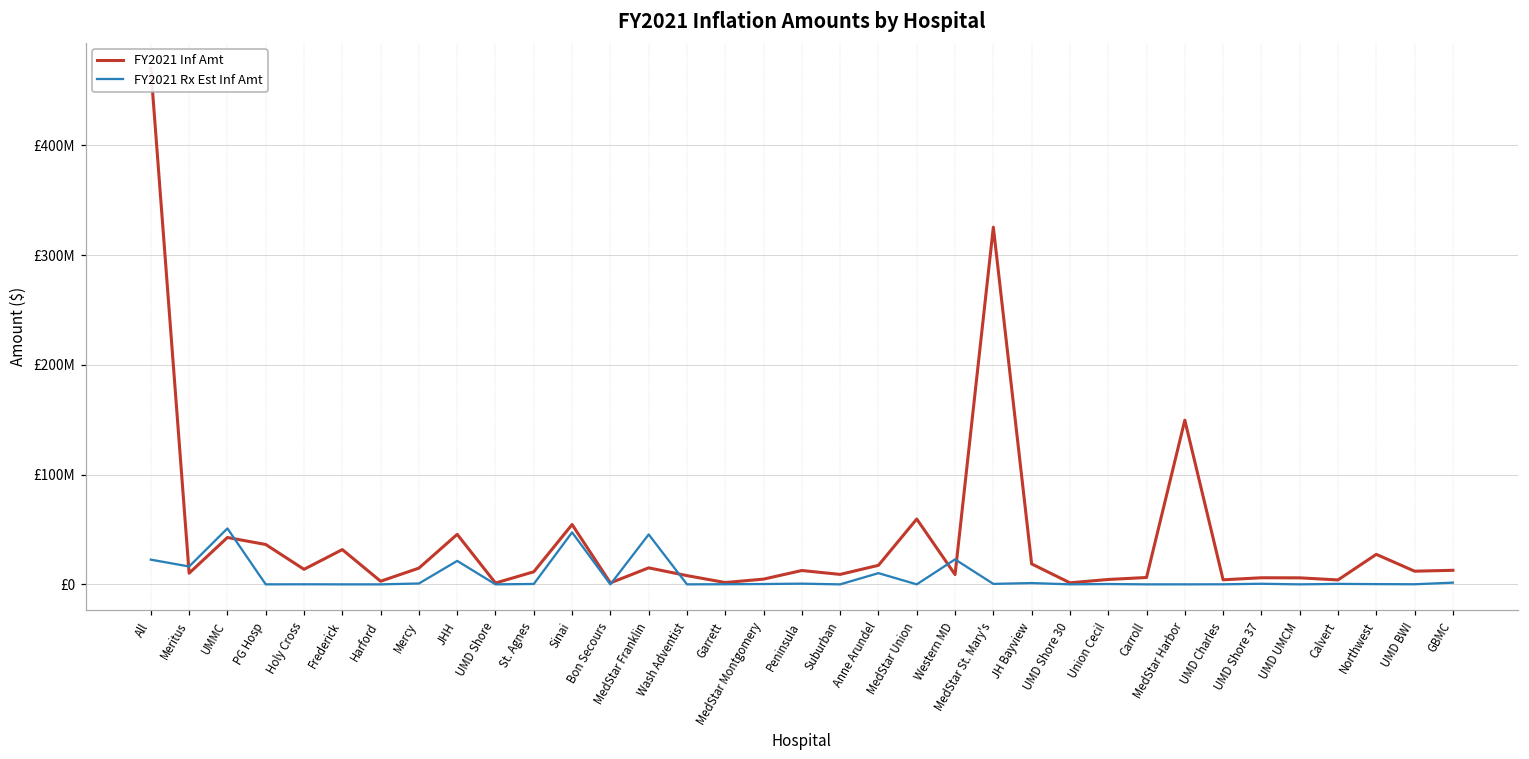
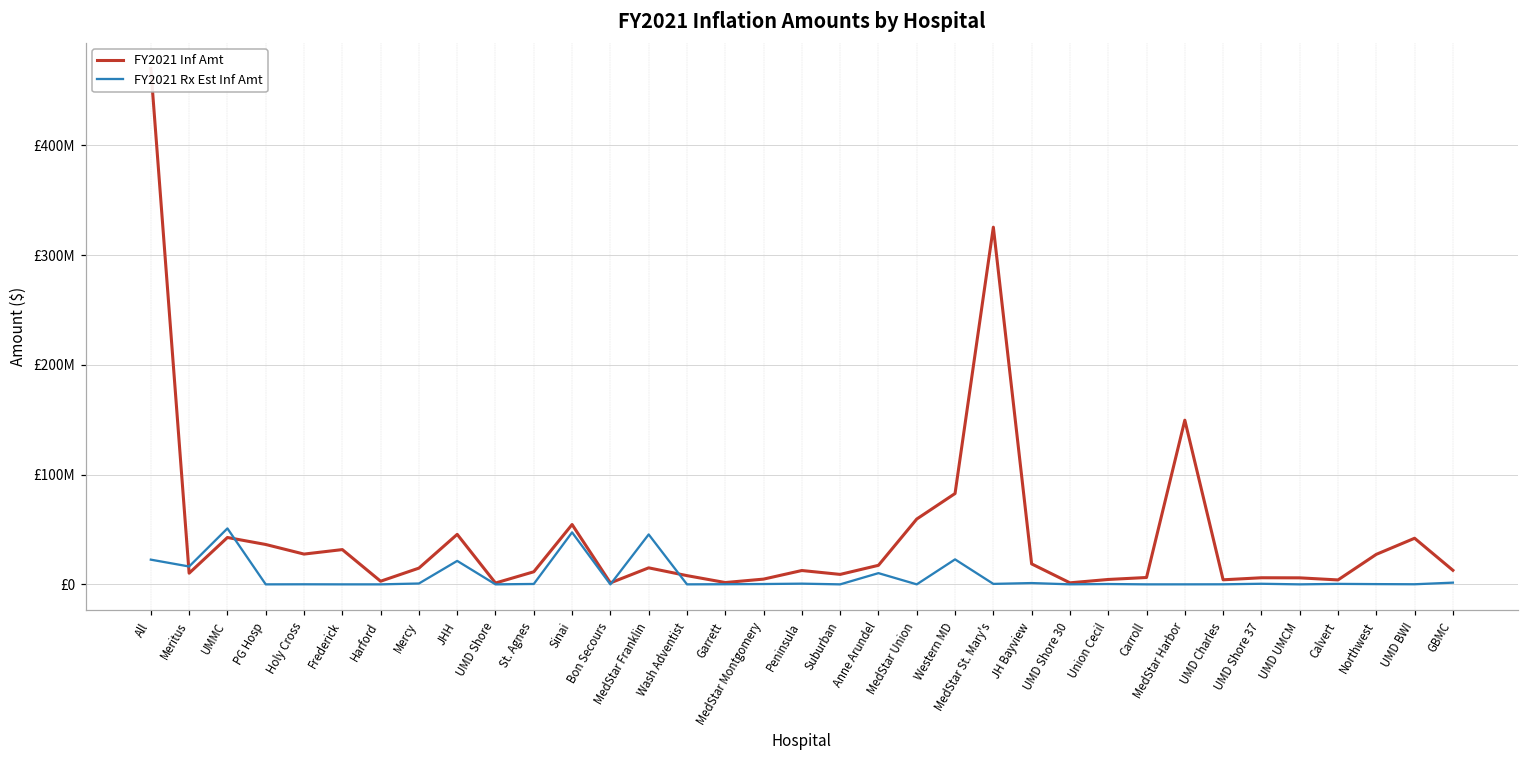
FY2021 Inf Amt, Holy Cross: £10000000 -> £30000000
FY2021 Inf Amt, Western MD: £10000000 -> £80000000
FY2021 Inf Amt, UMD BWI: £10000000 -> £40000000
